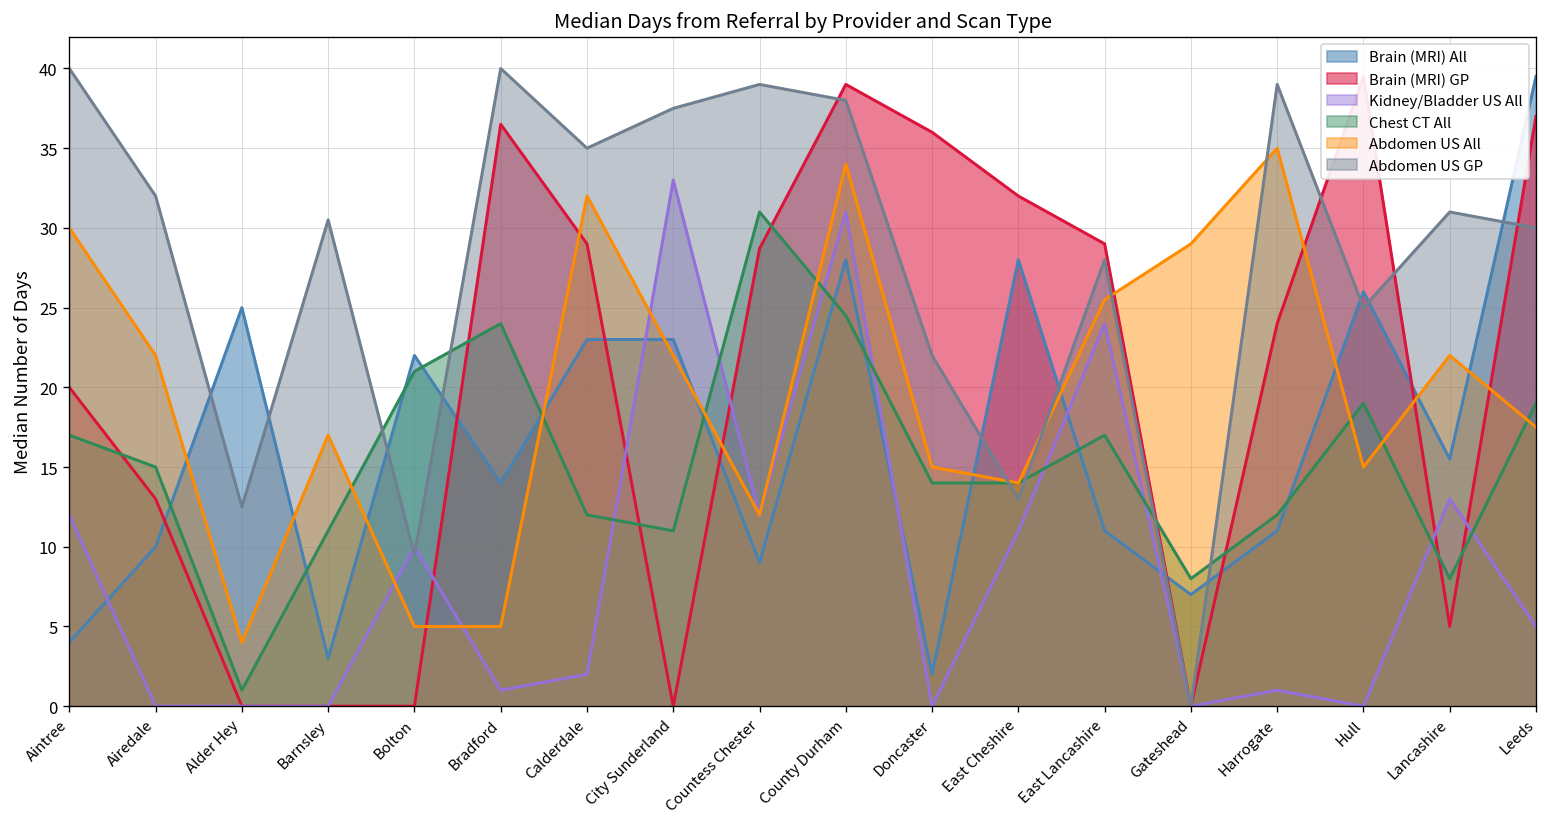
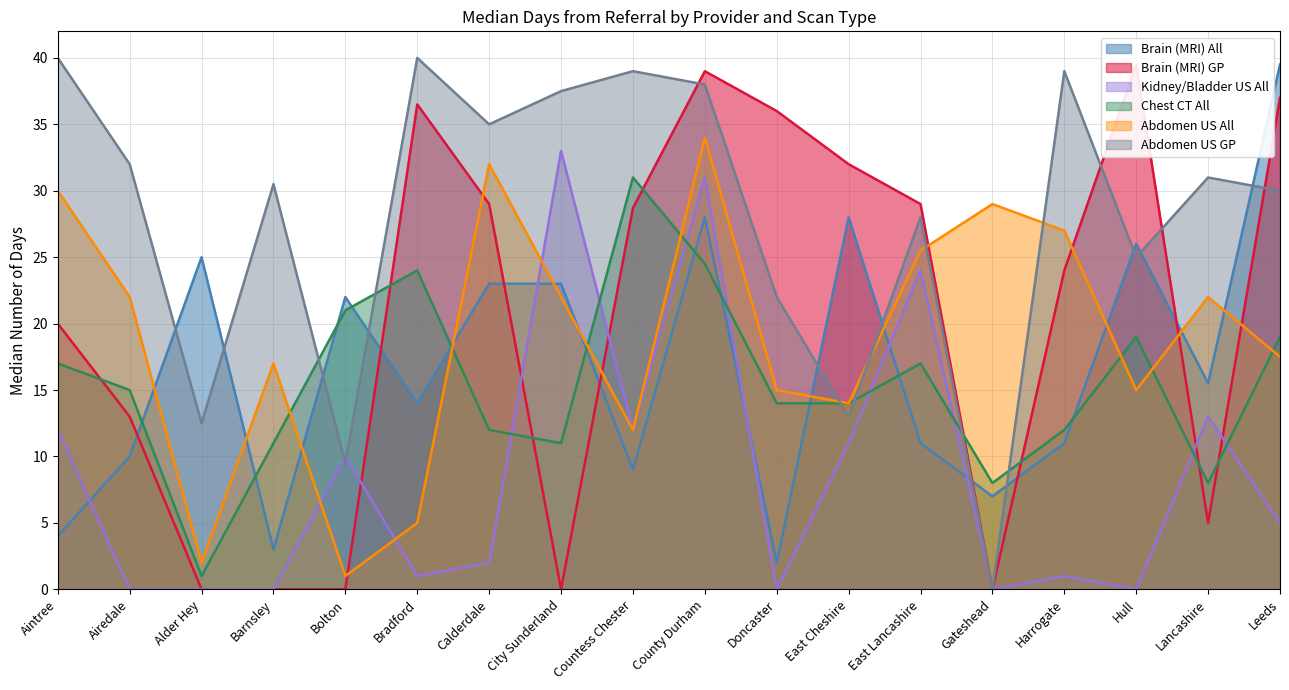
Abdomen US All, Alder Hey: 4 -> 2
Abdomen US All, Bolton: 5 -> 1
Abdomen US All, Harrogate: 35 -> 27
